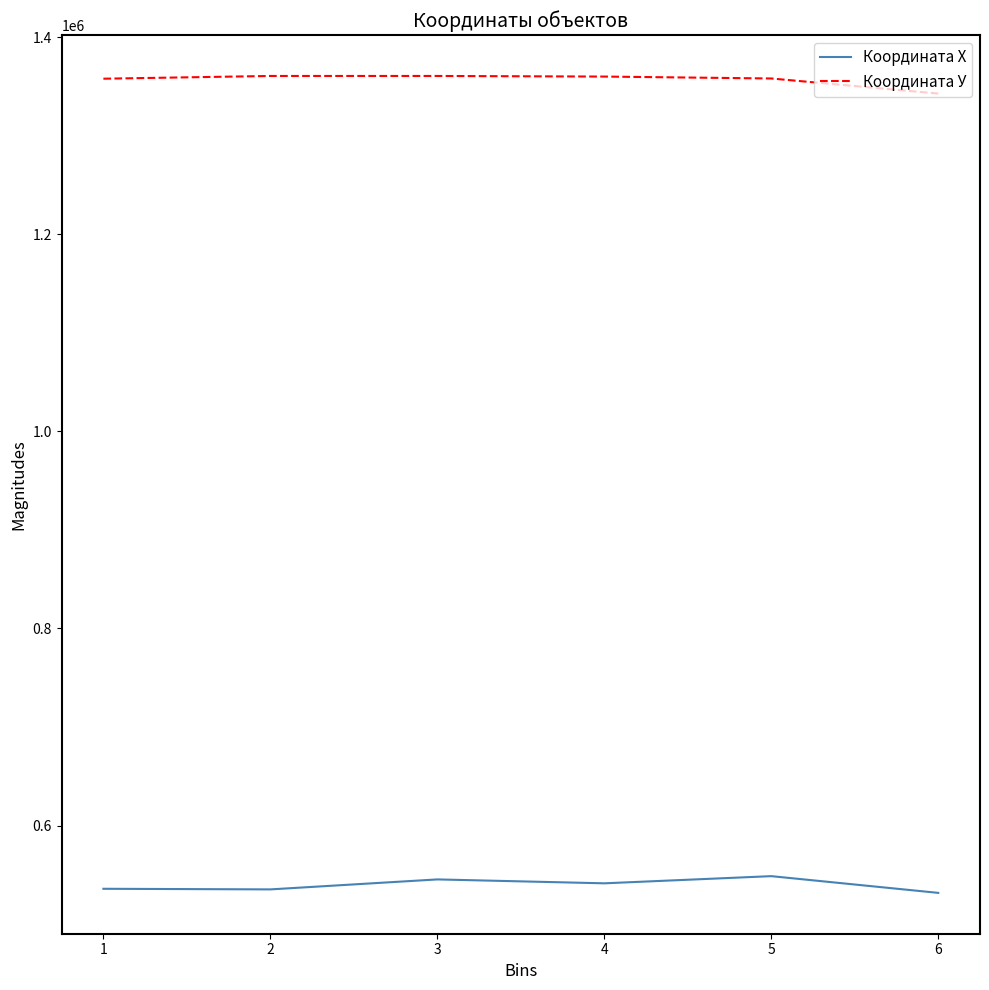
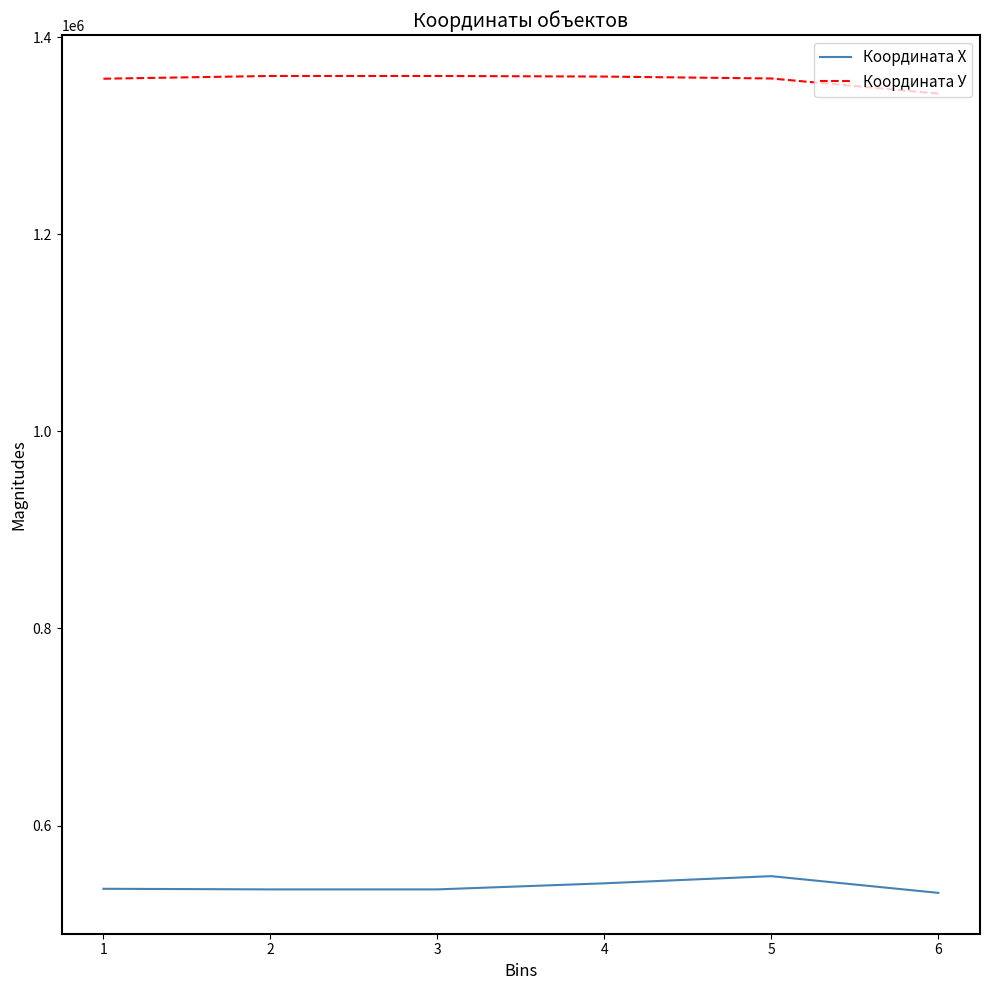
Координата Х, 3: 550000 -> 540000
